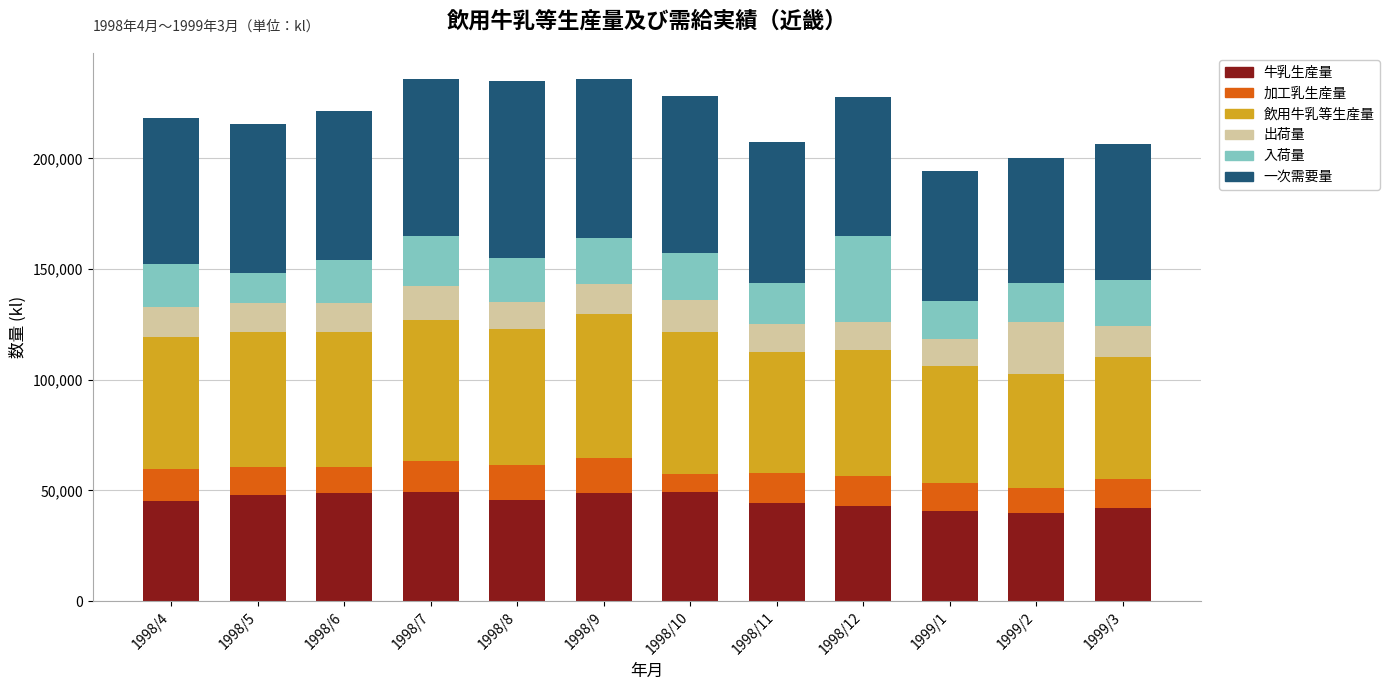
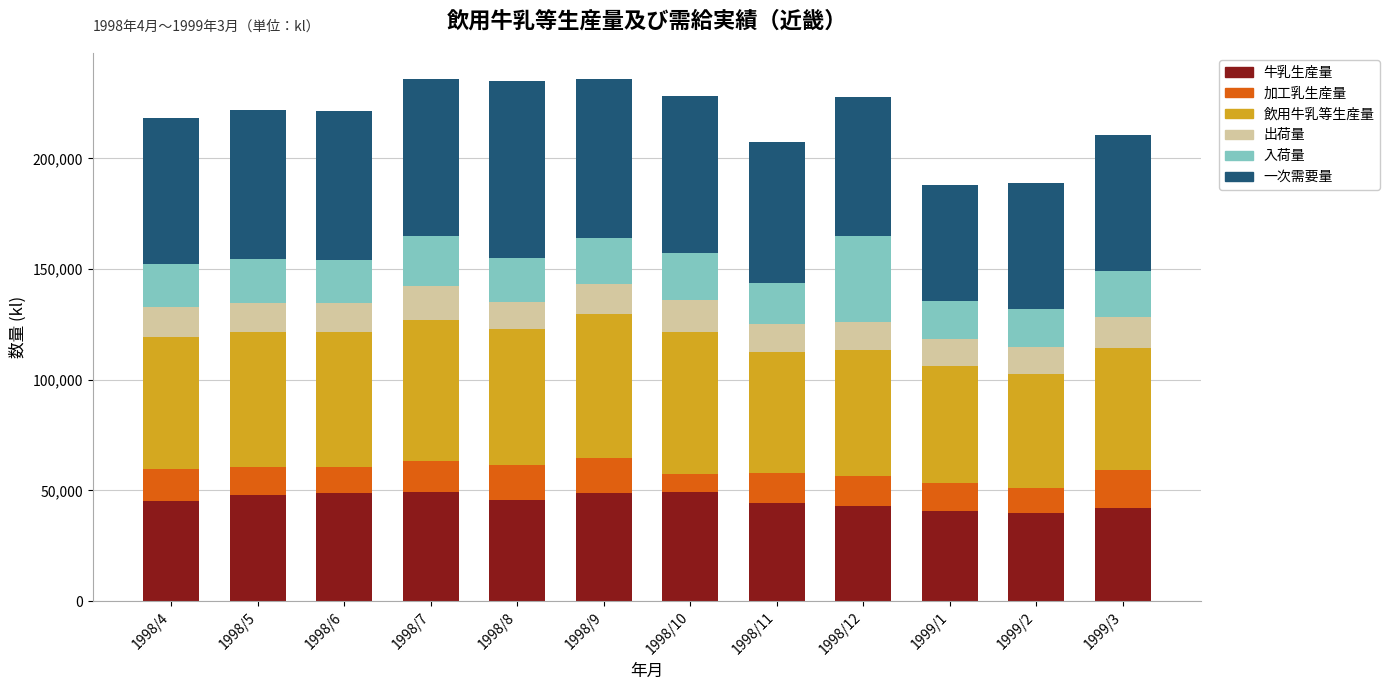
入荷量, 1998/5: 14,000 -> 20,000
一次需要量, 1999/1: 59,000 -> 52,000
出荷量, 1999/2: 24,000 -> 12,000
加工乳生産量, 1999/3: 13,000 -> 17,000
